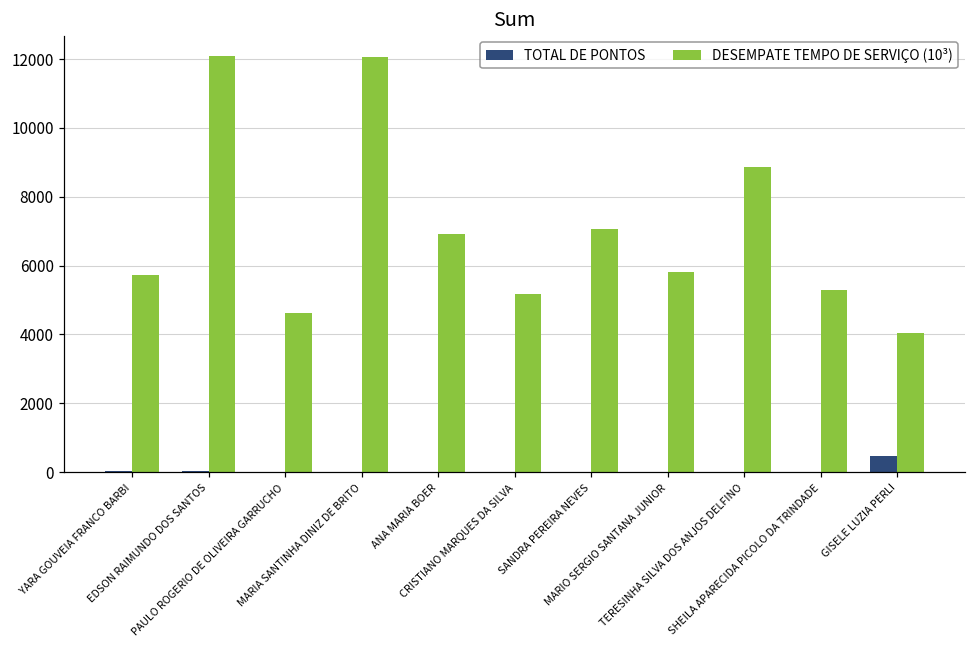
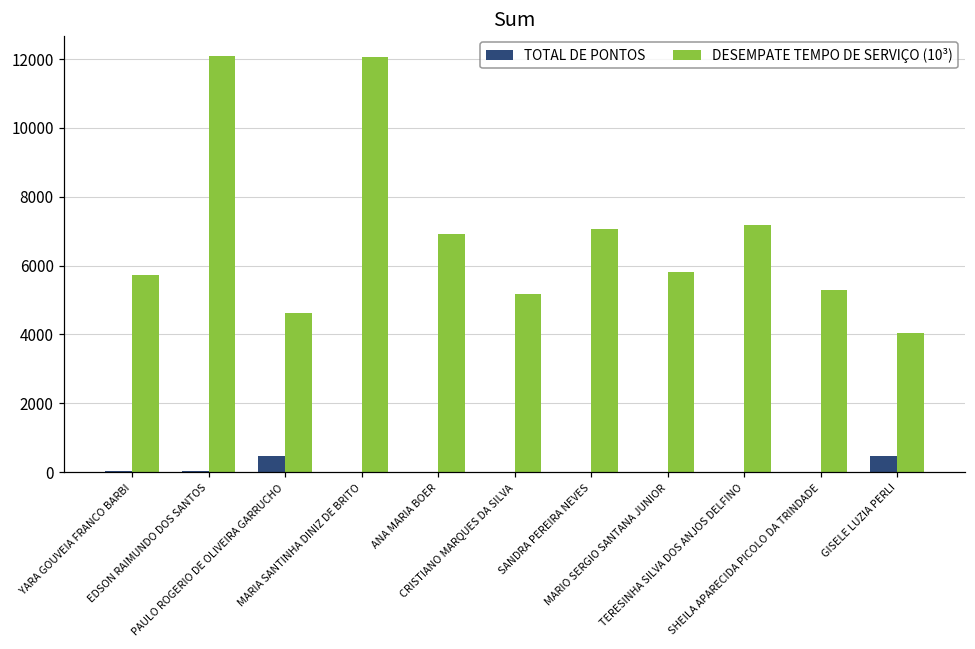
TOTAL DE PONTOS, PAULO ROGERIO DE OLIVEIRA GARRUCHO: 0 -> 500
DESEMPATE TEMPO DE SERVIÇO (10³), TERESINHA SILVA DOS ANJOS DELFINO: 8900 -> 7200
